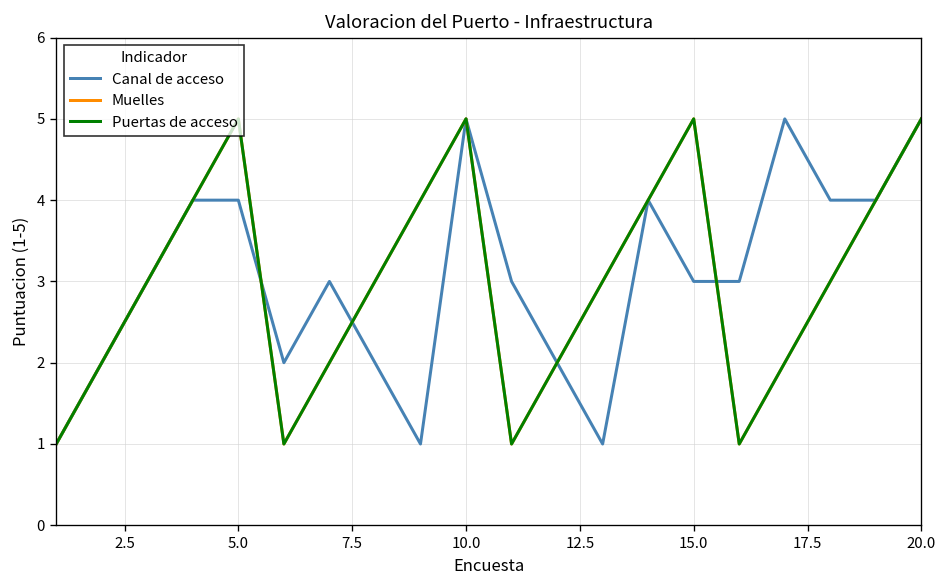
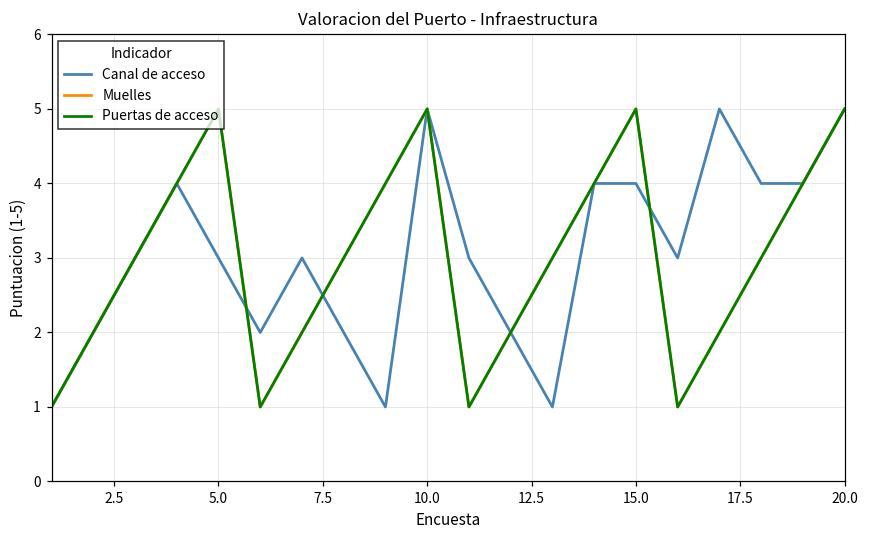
Canal de acceso, 5.0: 4 -> 3
Canal de acceso, 15.0: 3 -> 4
